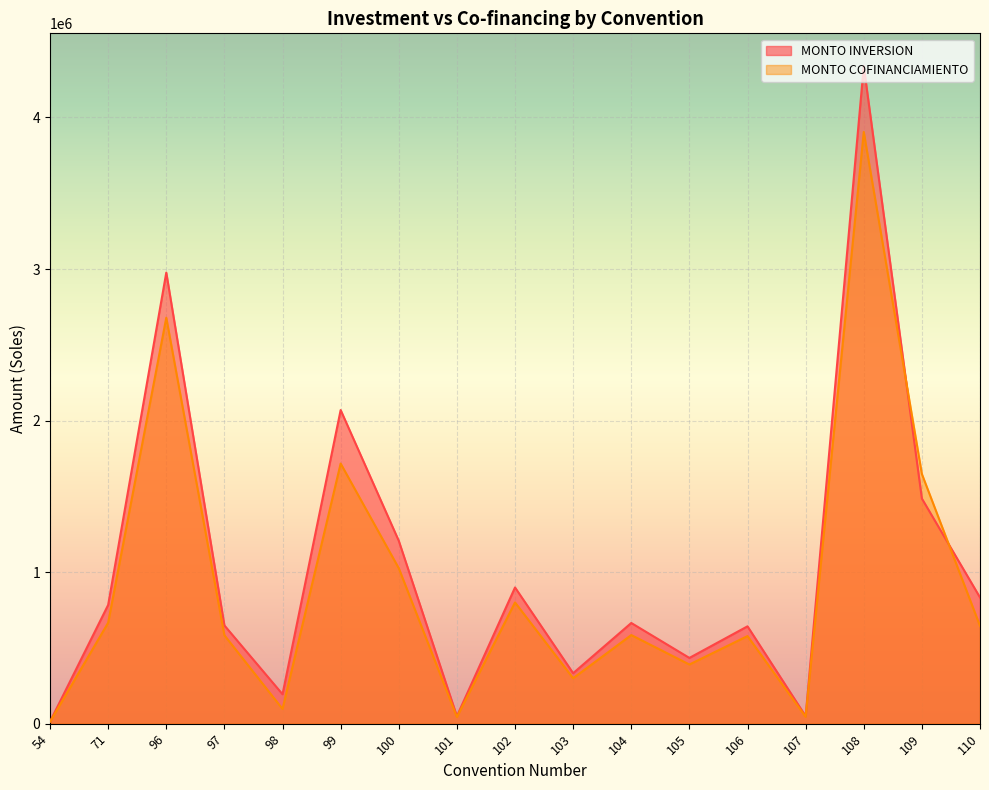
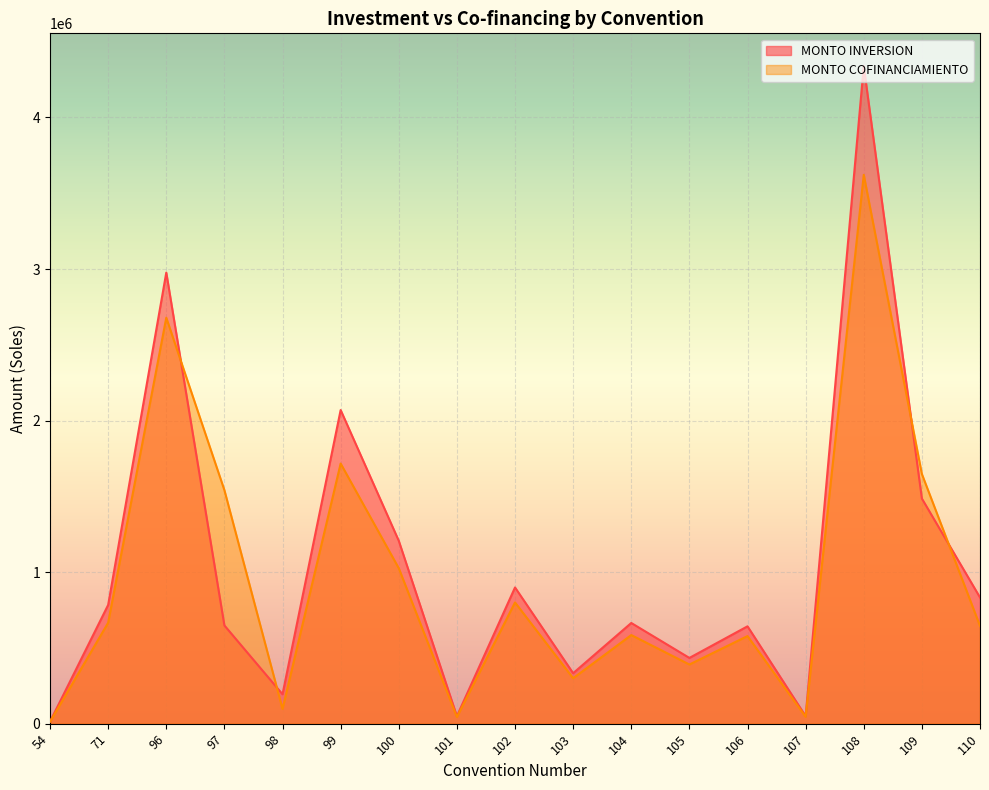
MONTO COFINANCIAMIENTO, 97: 580000 -> 1540000
MONTO COFINANCIAMIENTO, 108: 3900000 -> 3620000
